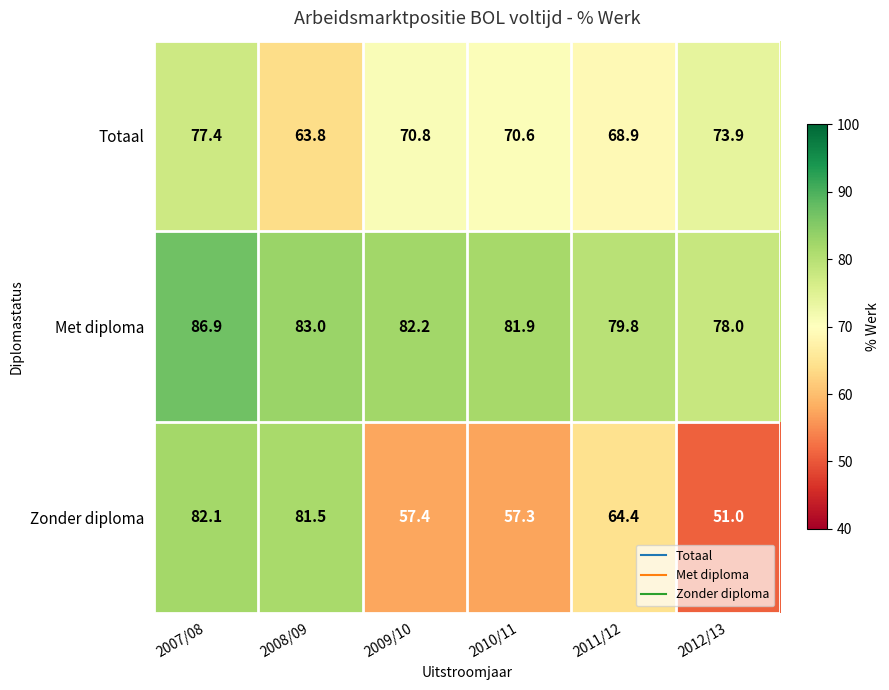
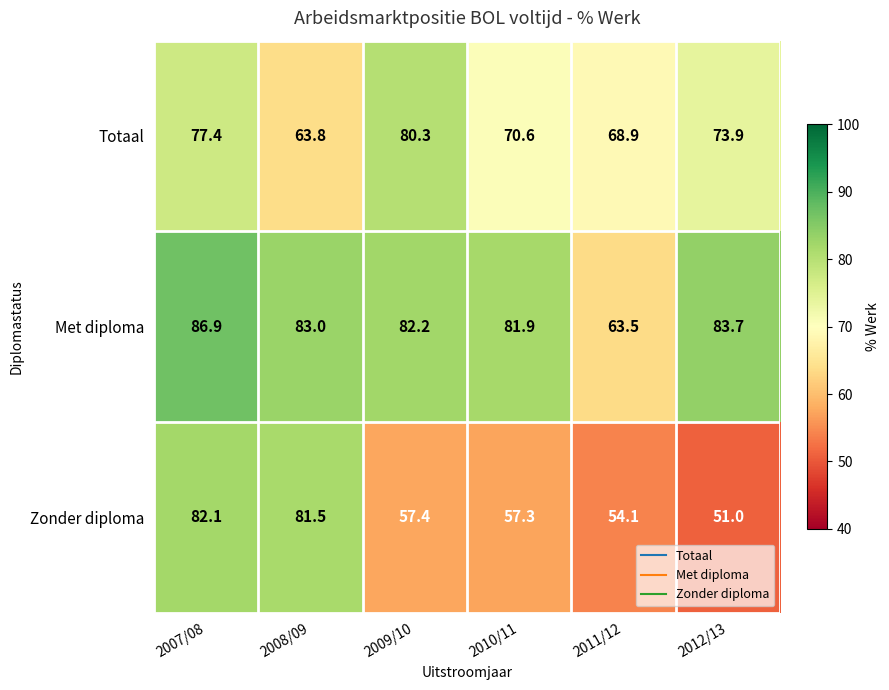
Totaal, 2009/10: 70.8 -> 80.3
Met diploma, 2011/12: 79.8 -> 63.5
Met diploma, 2012/13: 78.0 -> 83.7
Zonder diploma, 2011/12: 64.4 -> 54.1
